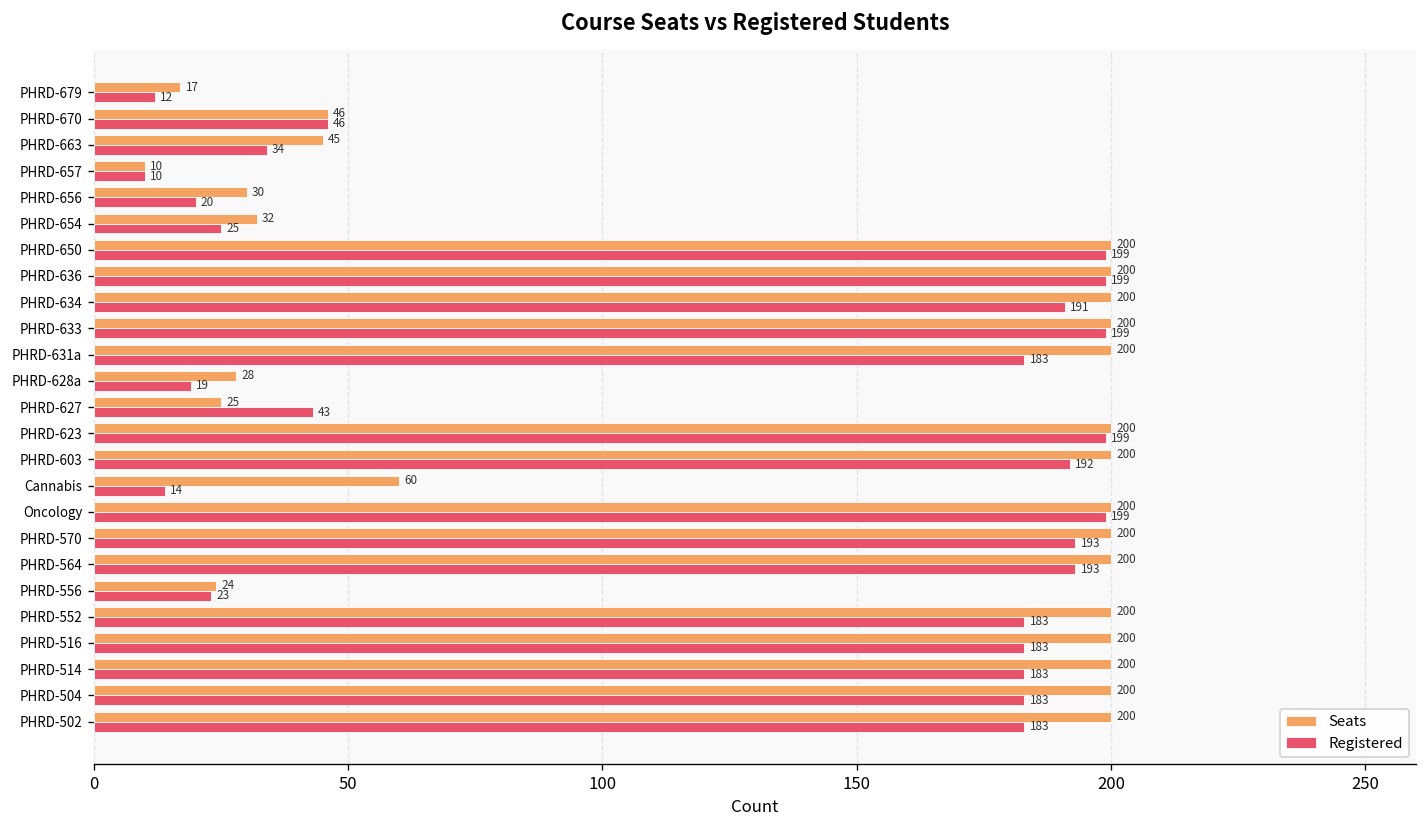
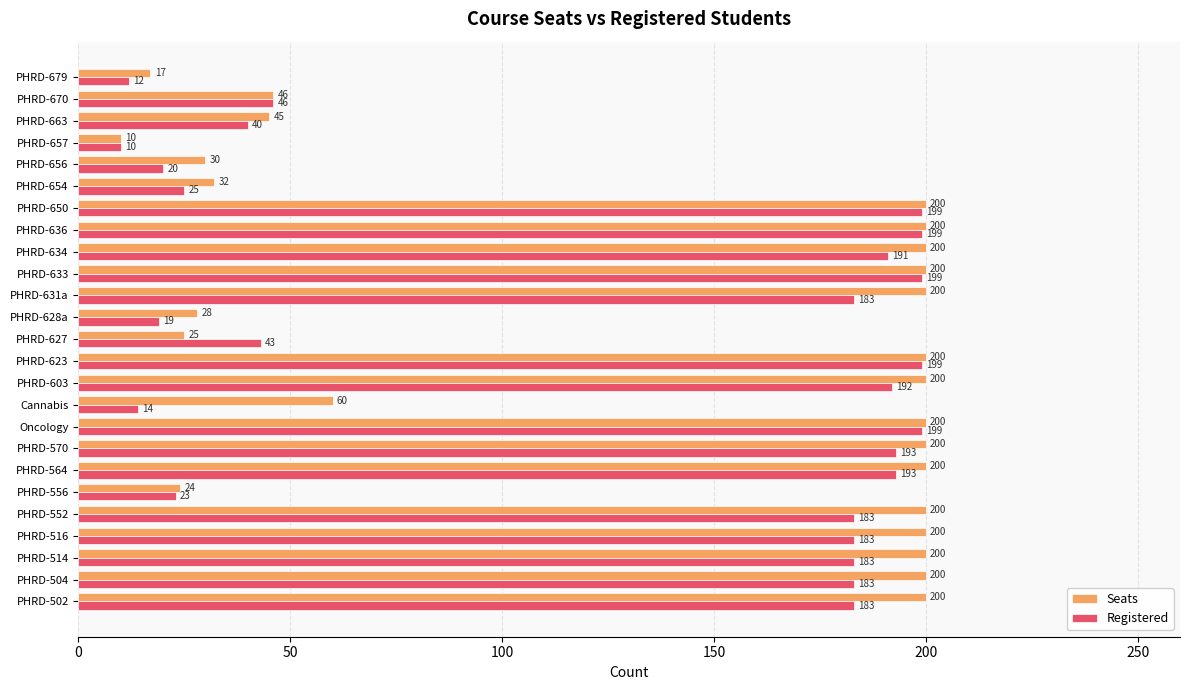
Registered, PHRD-663: 34 -> 40
